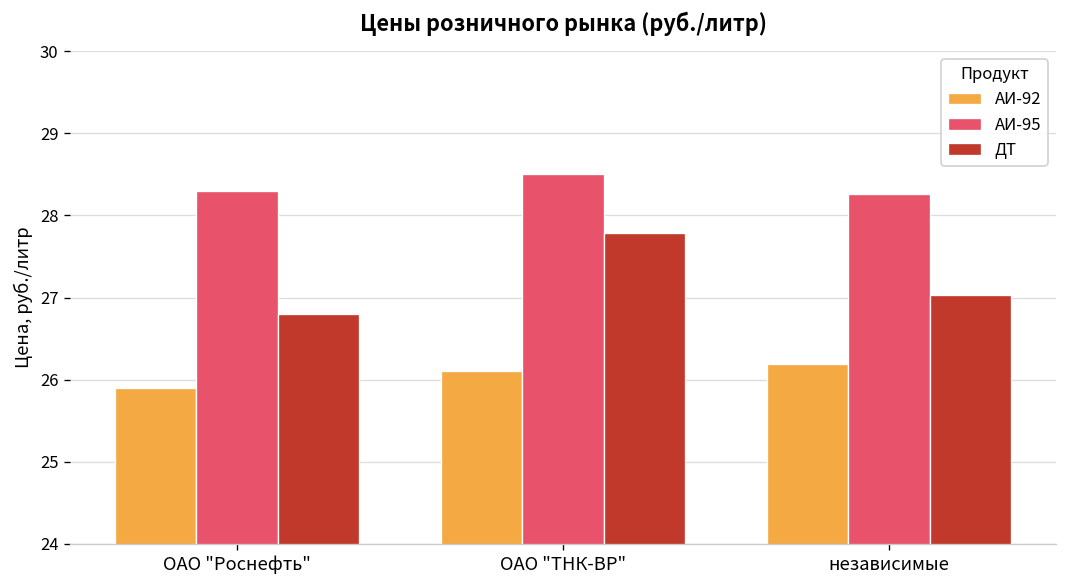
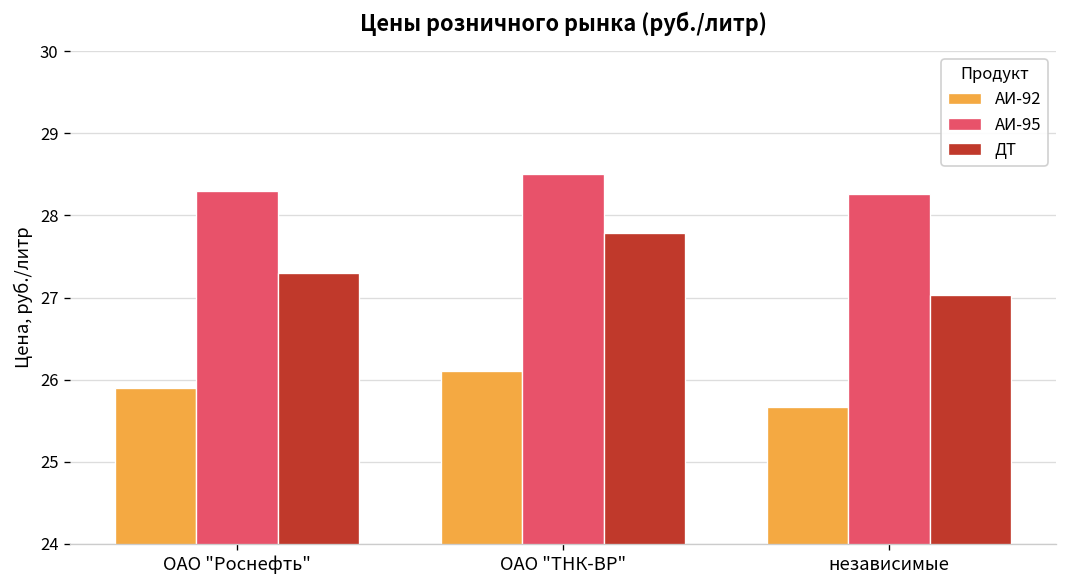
ДТ, ОАО "Роснефть": 26.8 -> 27.3
АИ-92, независимые: 26.2 -> 25.7
